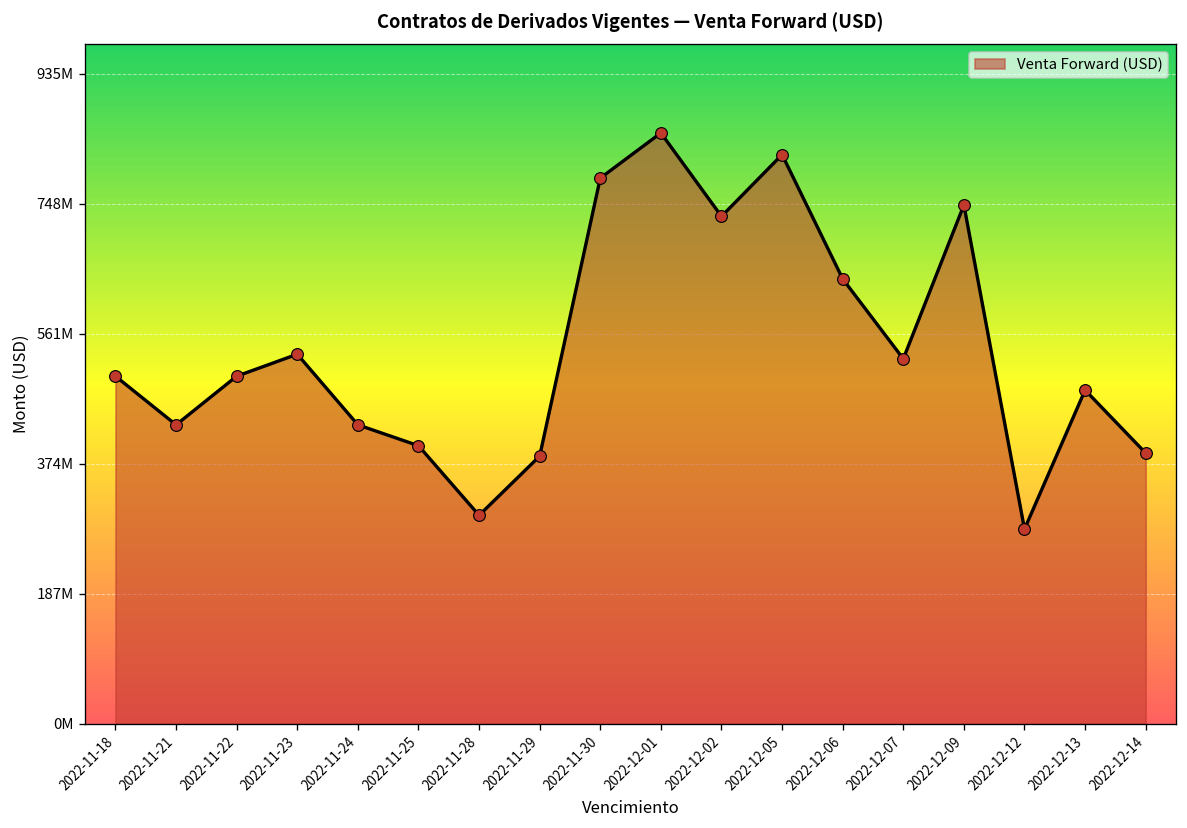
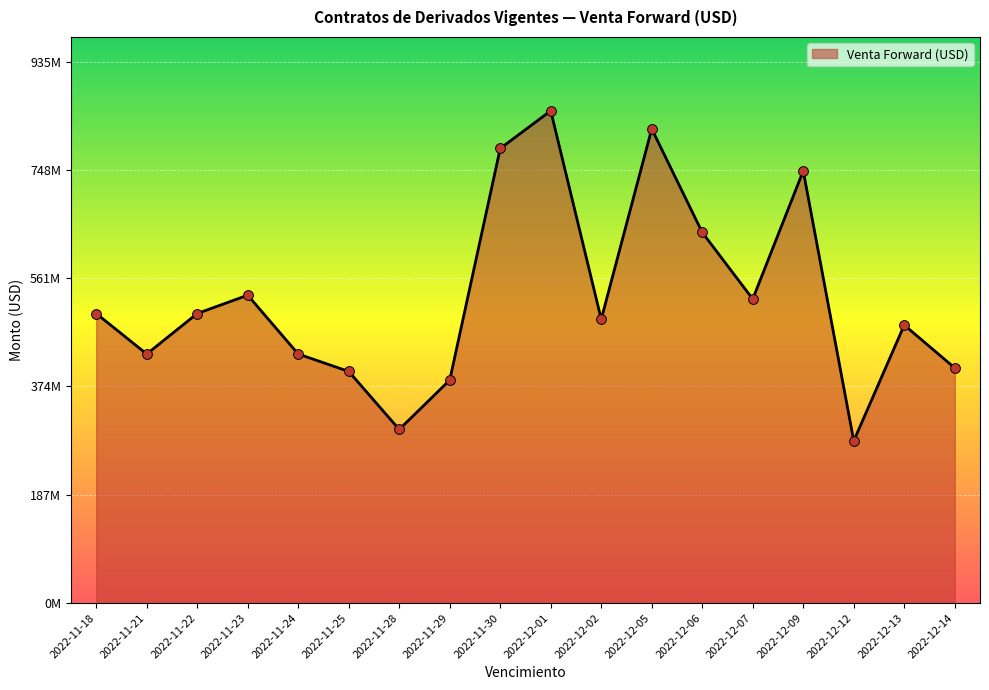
2022-12-02: 730000000 -> 490000000
2022-12-14: 390000000 -> 410000000
